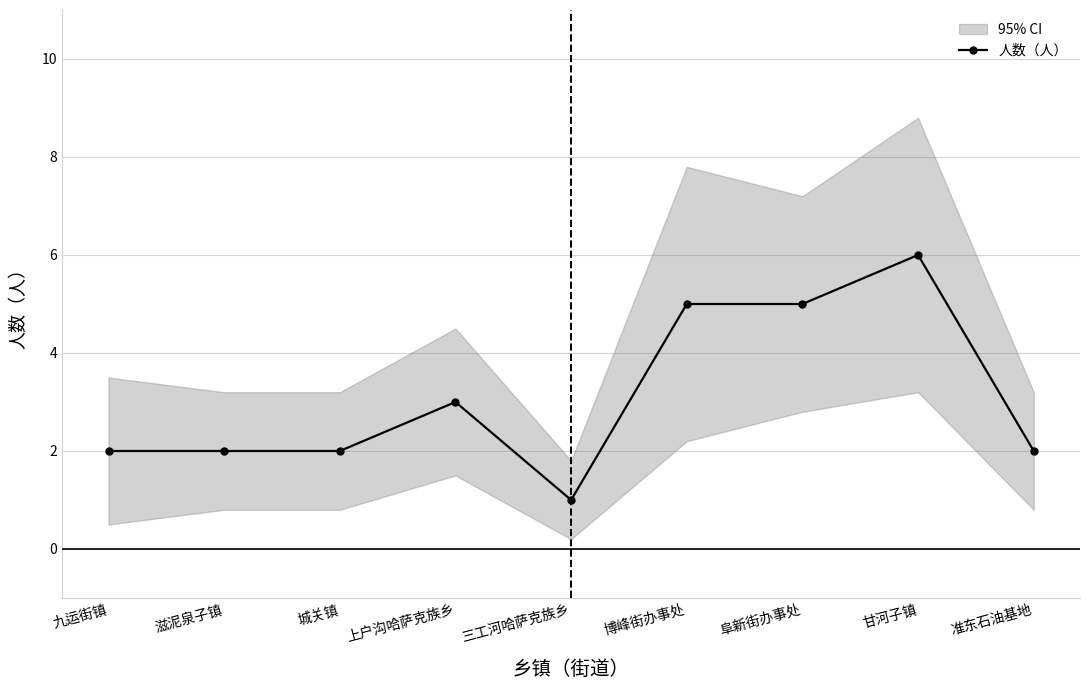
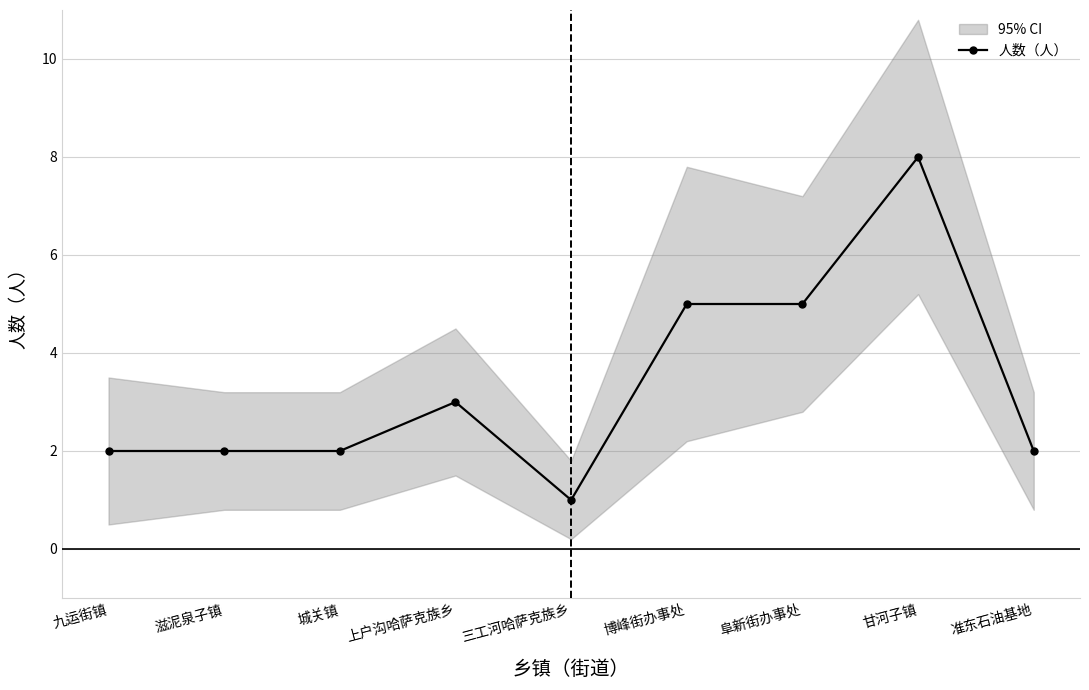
人数（人）, 甘河子镇: 6 -> 8
